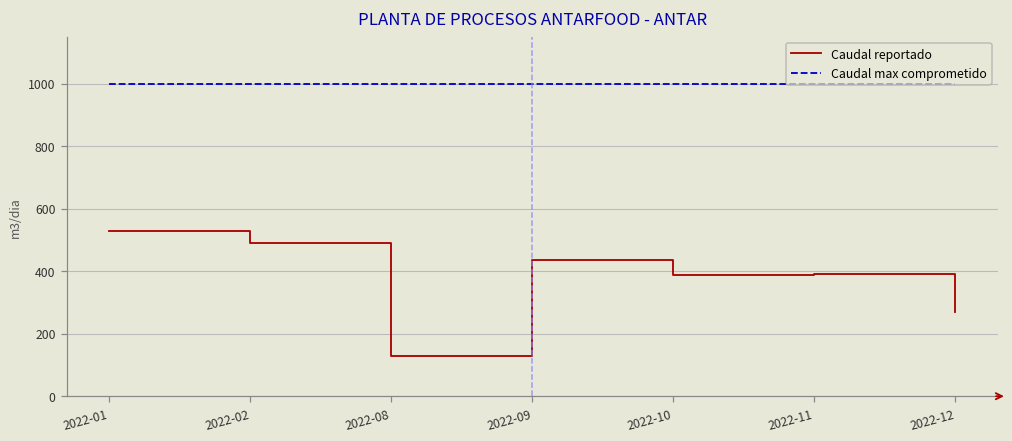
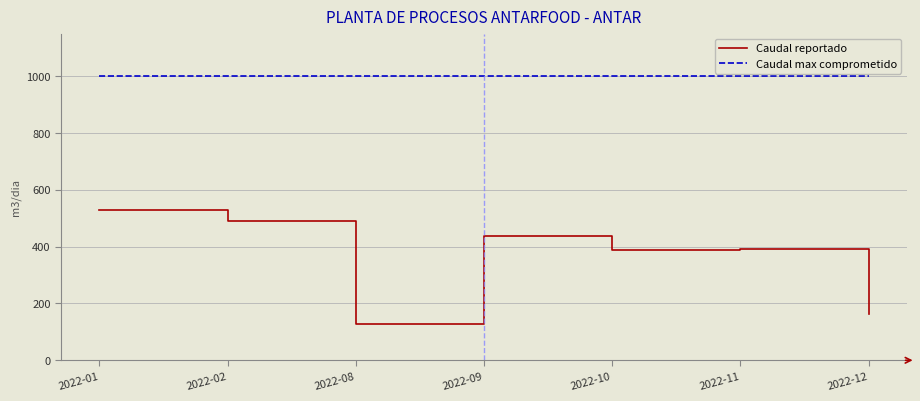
Caudal reportado, 2022-12: 270 -> 160
